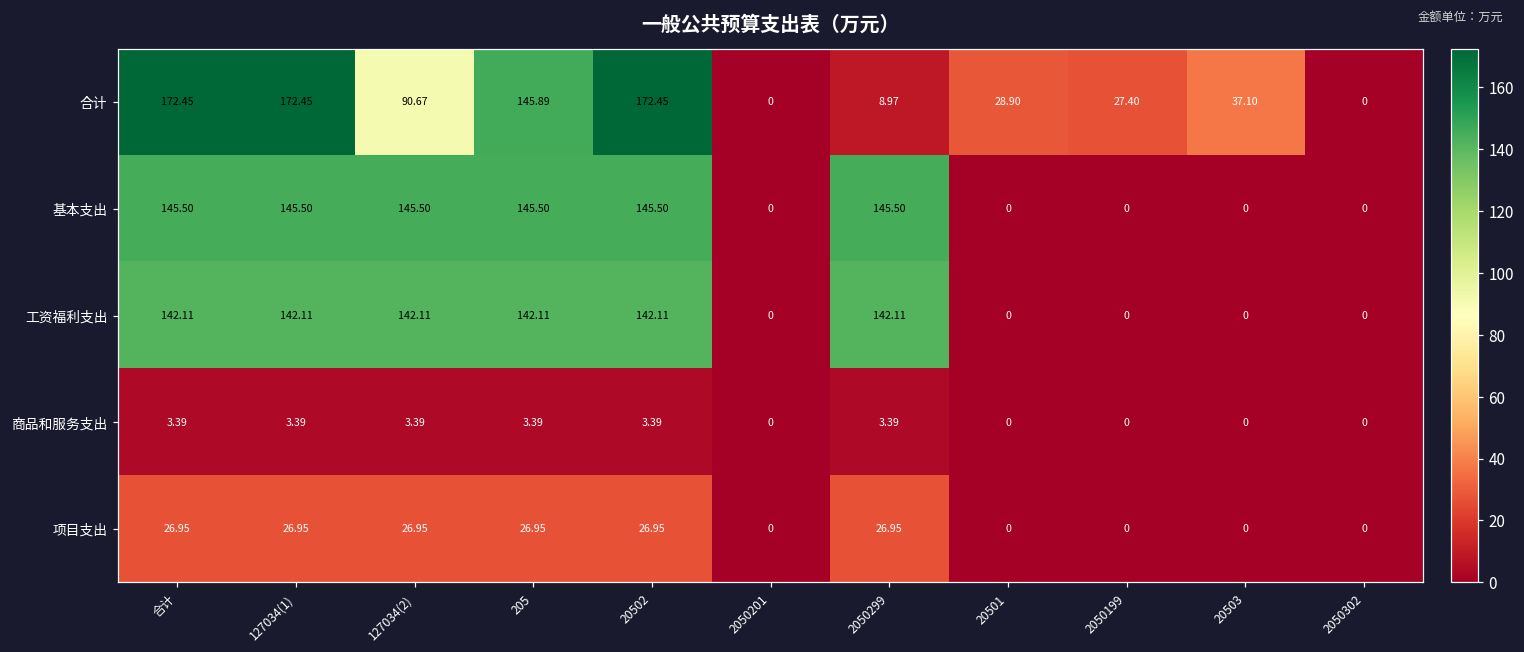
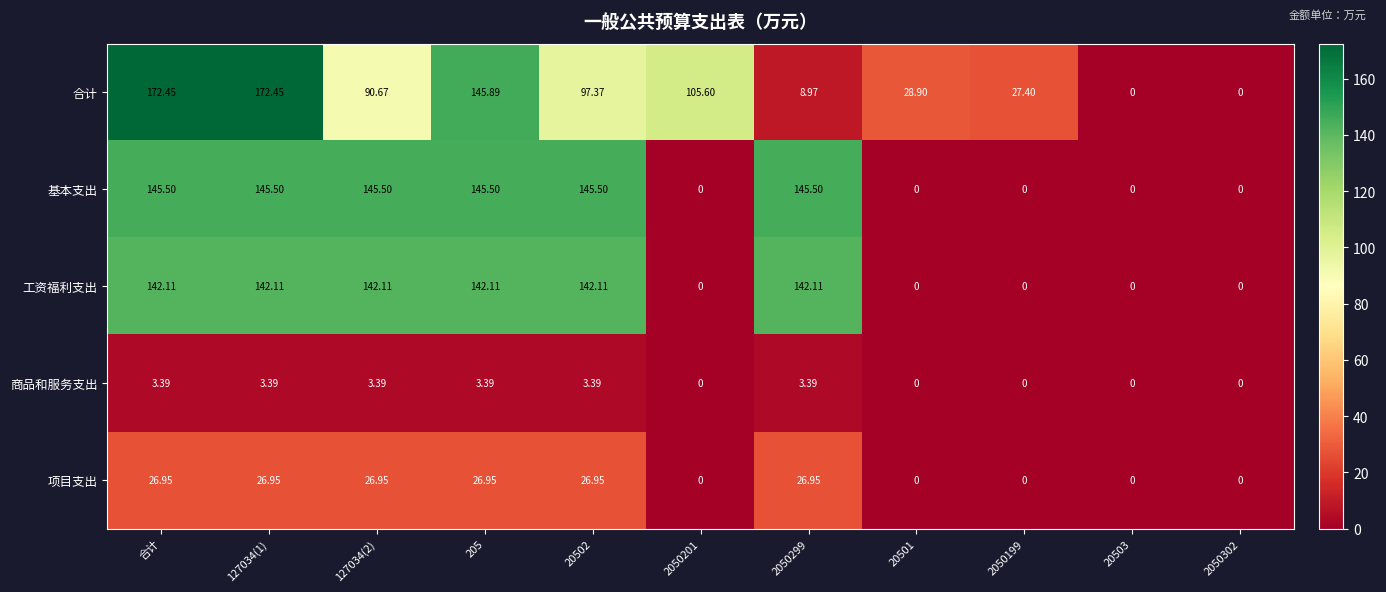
合计, 20502: 172.45 -> 97.37
合计, 2050201: 0 -> 105.60
合计, 20503: 37.10 -> 0
